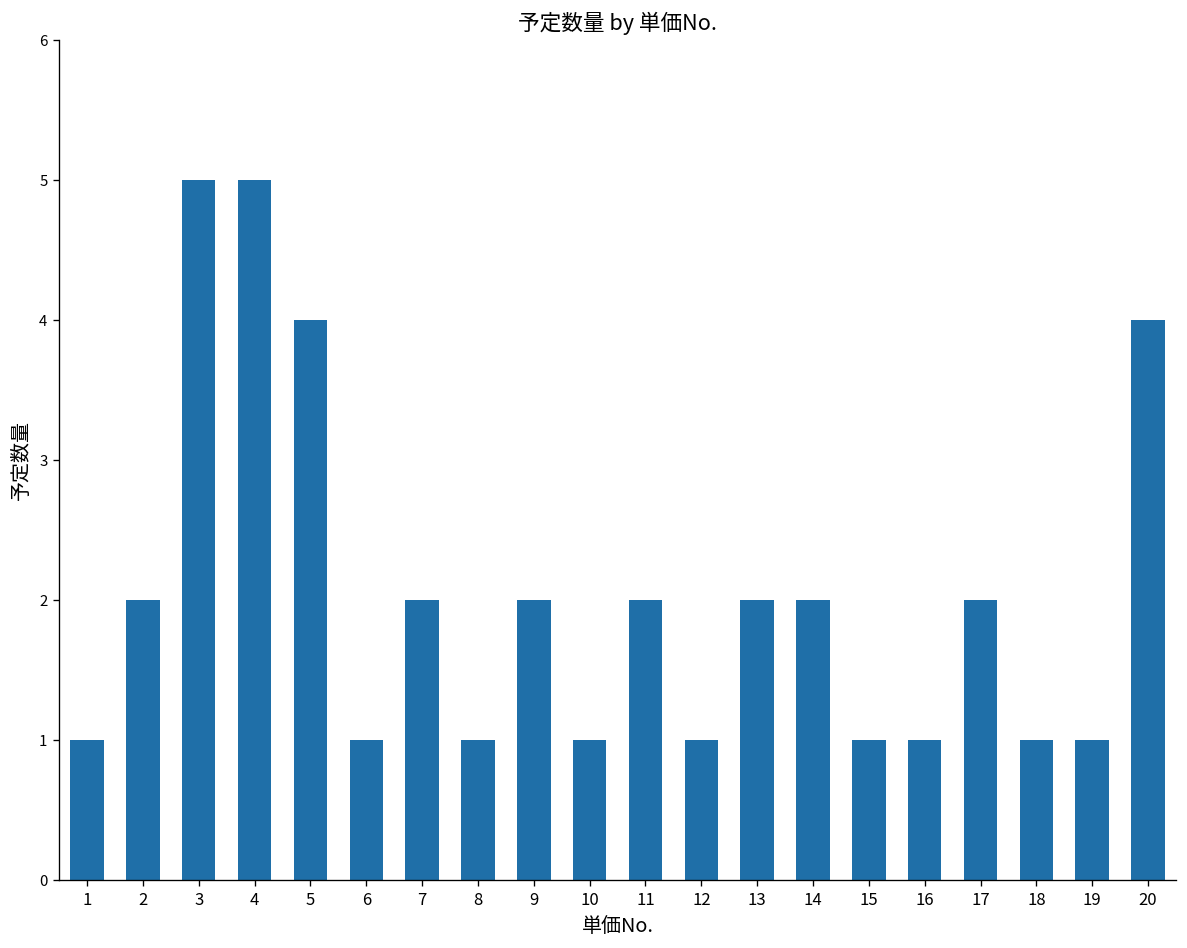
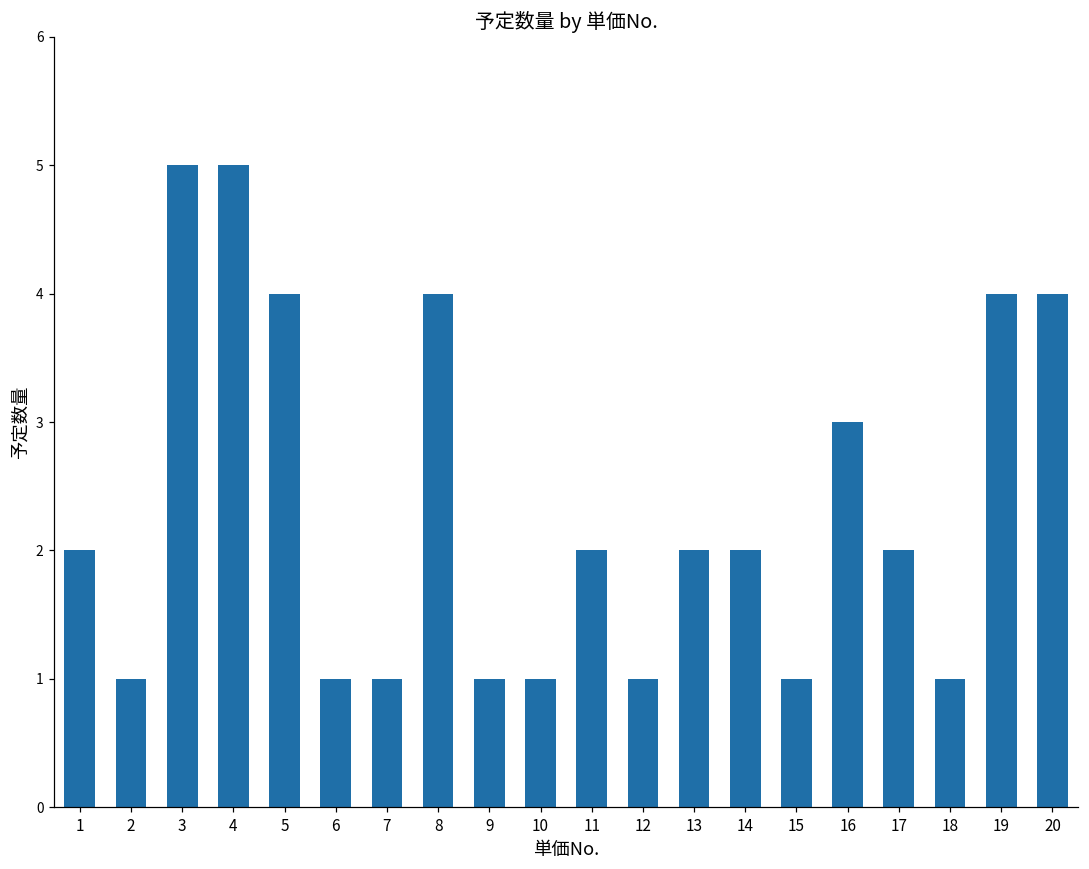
1: 1 -> 2
2: 2 -> 1
7: 2 -> 1
8: 1 -> 4
9: 2 -> 1
16: 1 -> 3
19: 1 -> 4
